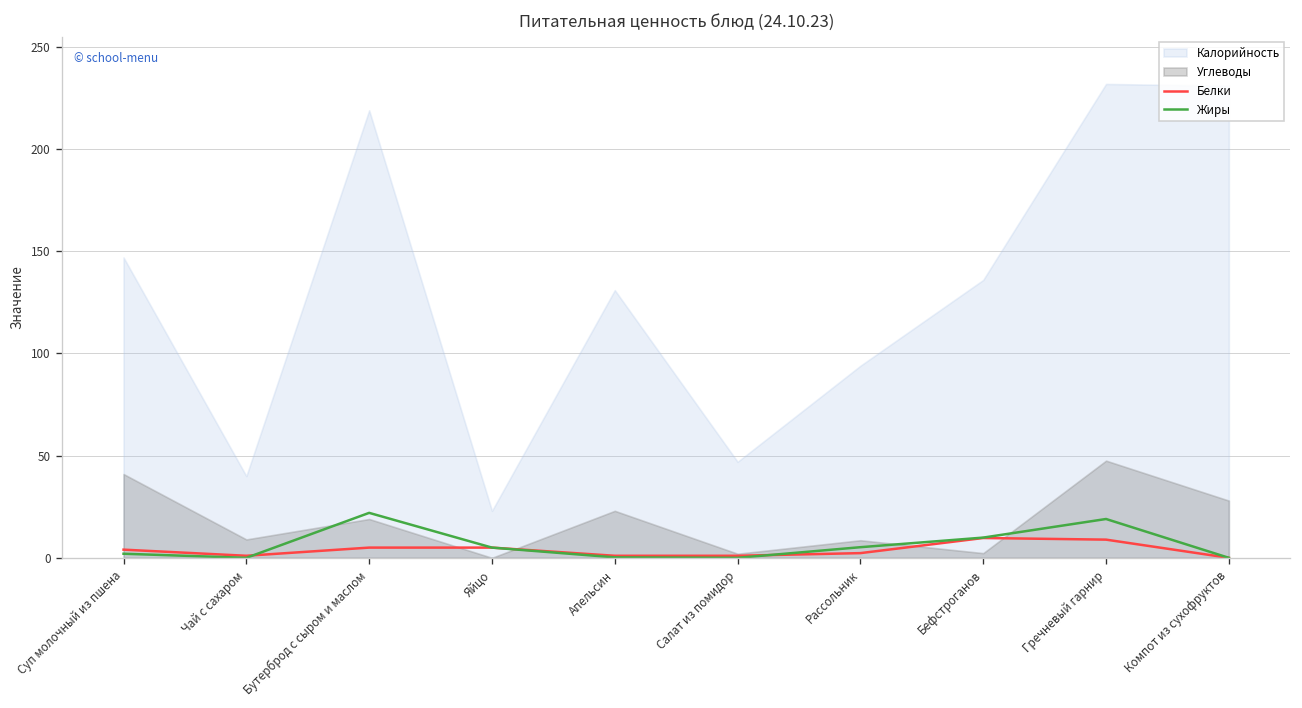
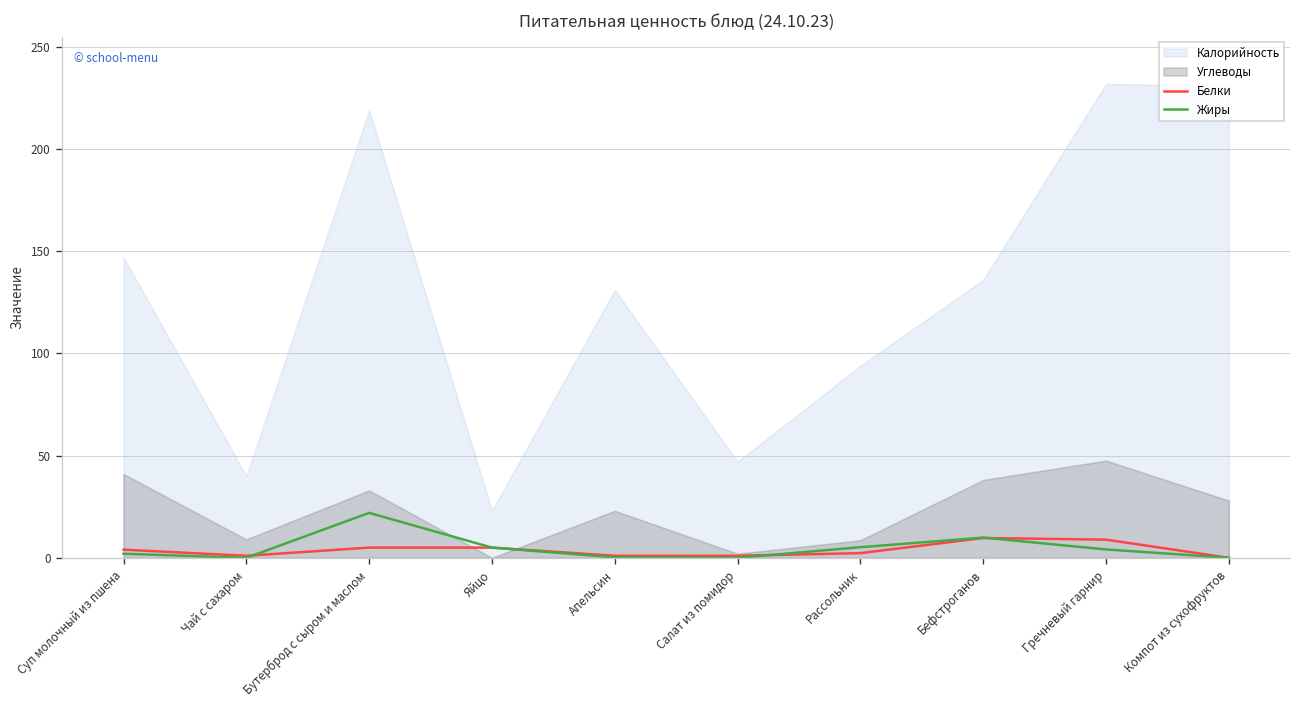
Углеводы, Бутерброд с сыром и маслом: 19 -> 33
Углеводы, Бефстроганов: 2 -> 38
Жиры, Гречневый гарнир: 19 -> 4
